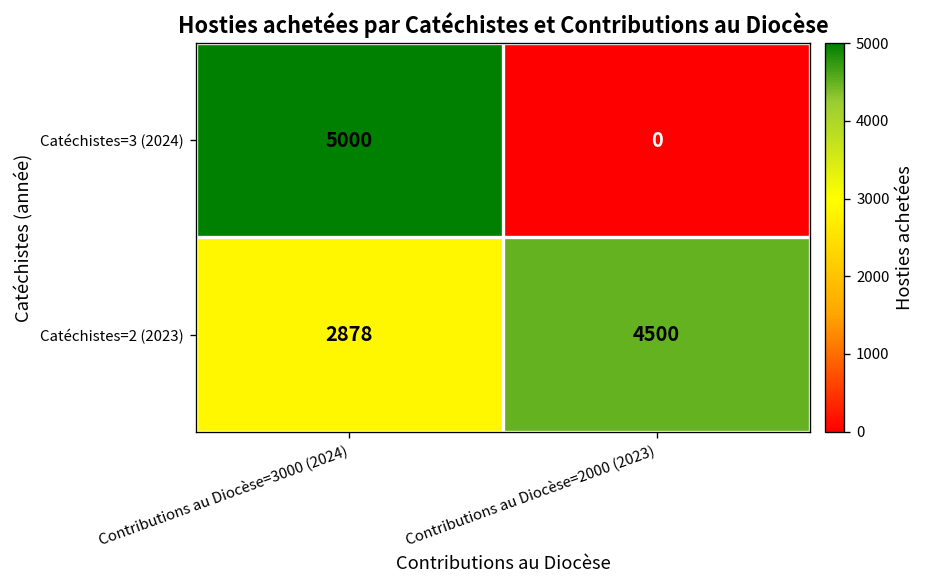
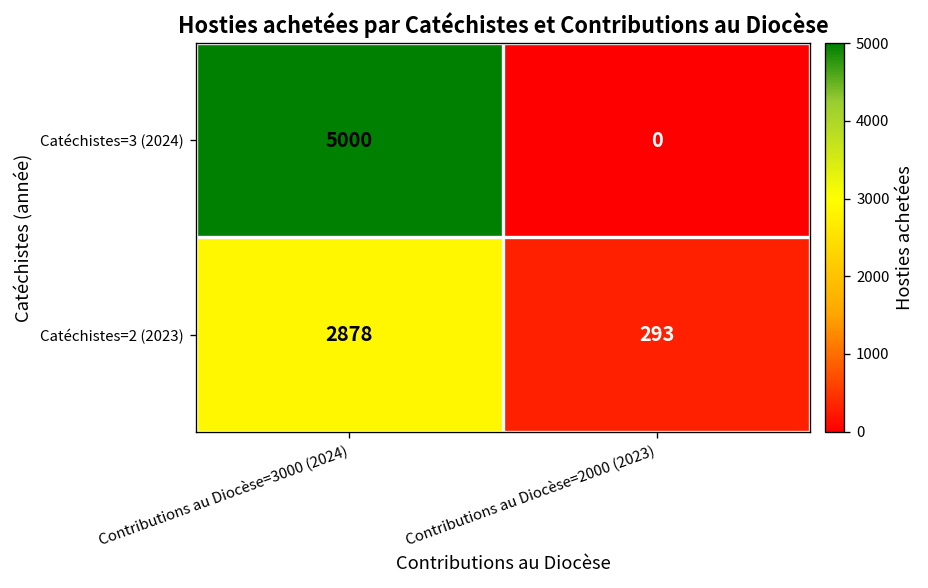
Catéchistes=2 (2023), Contributions au Diocèse=2000 (2023): 4500 -> 293
